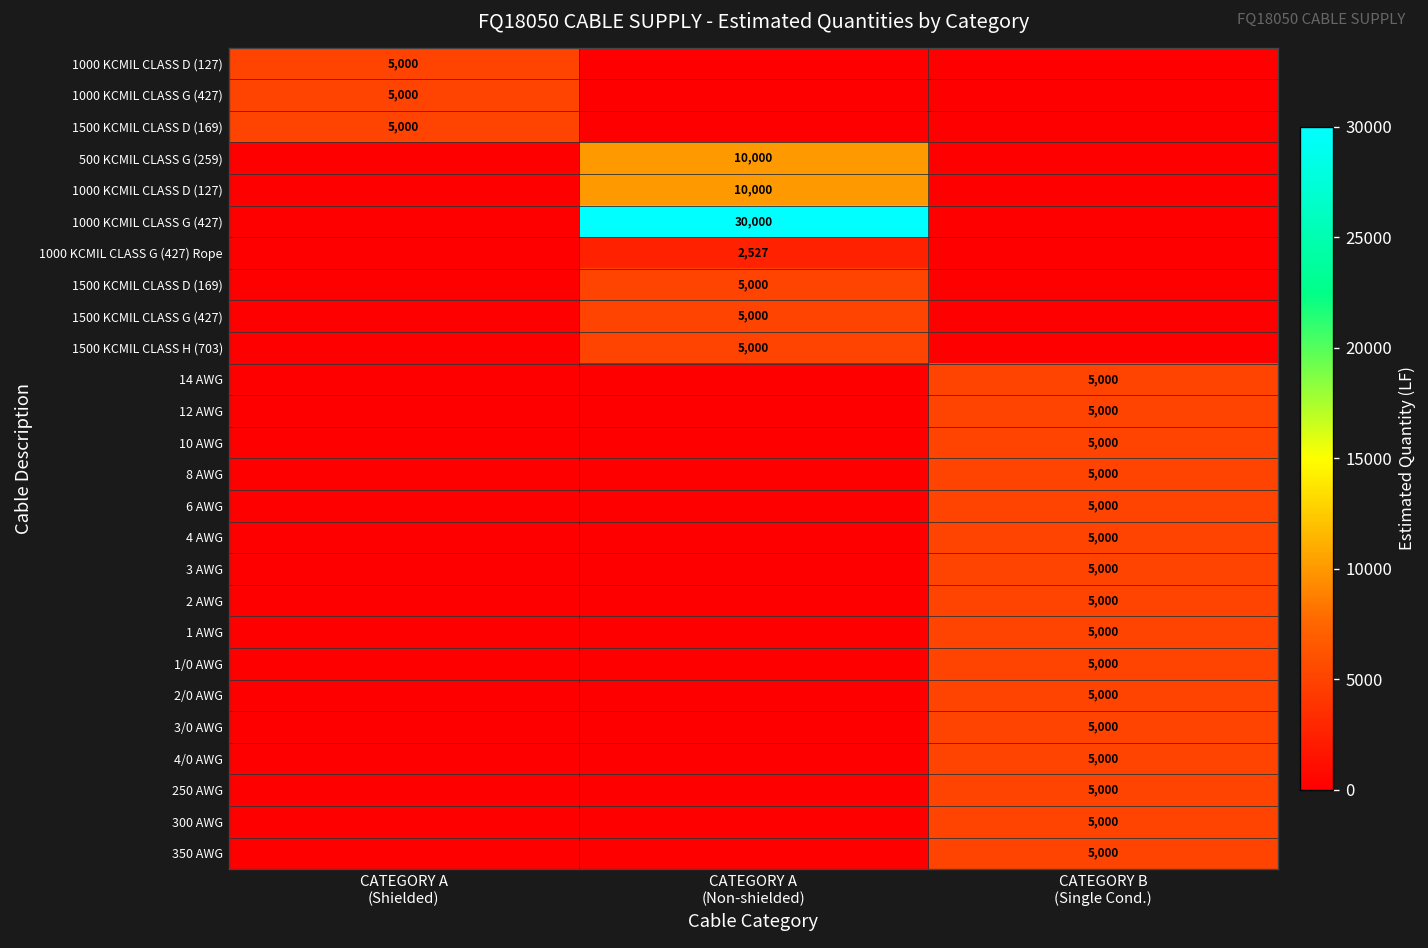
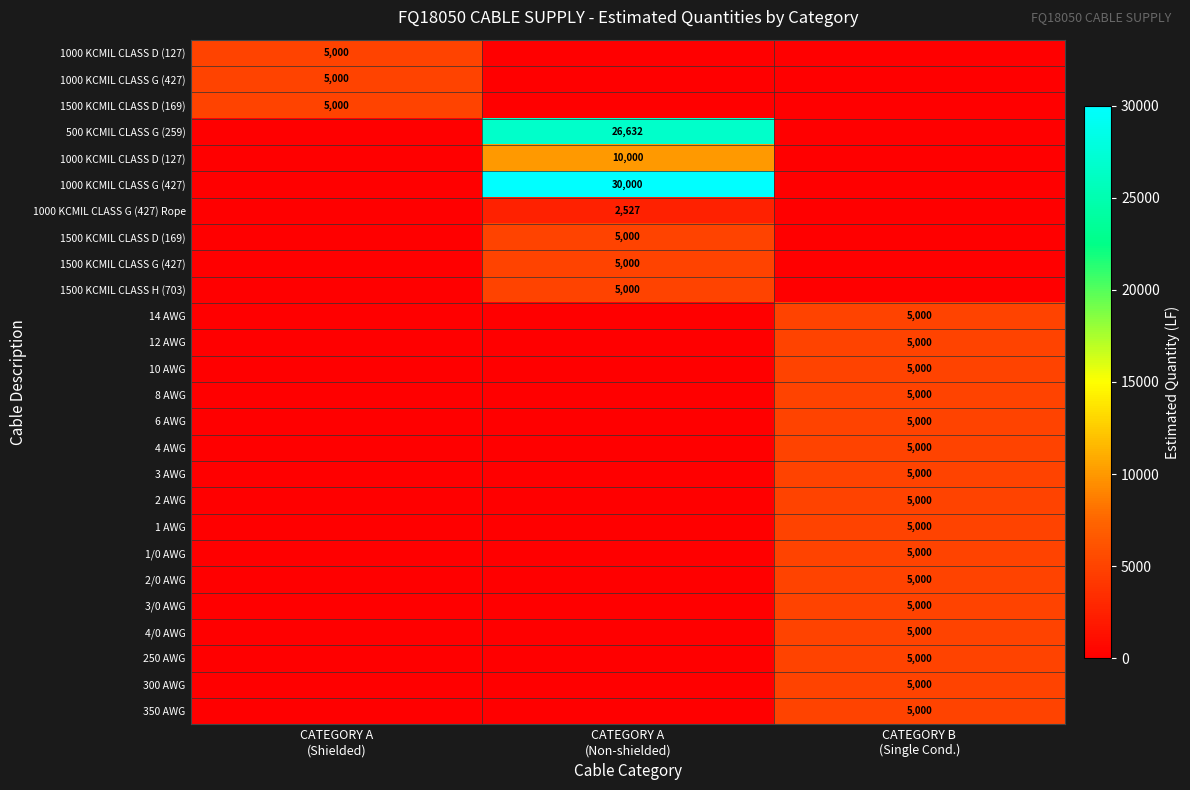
500 KCMIL CLASS G (259), CATEGORY A (Non-shielded): 10,000 -> 26,632
